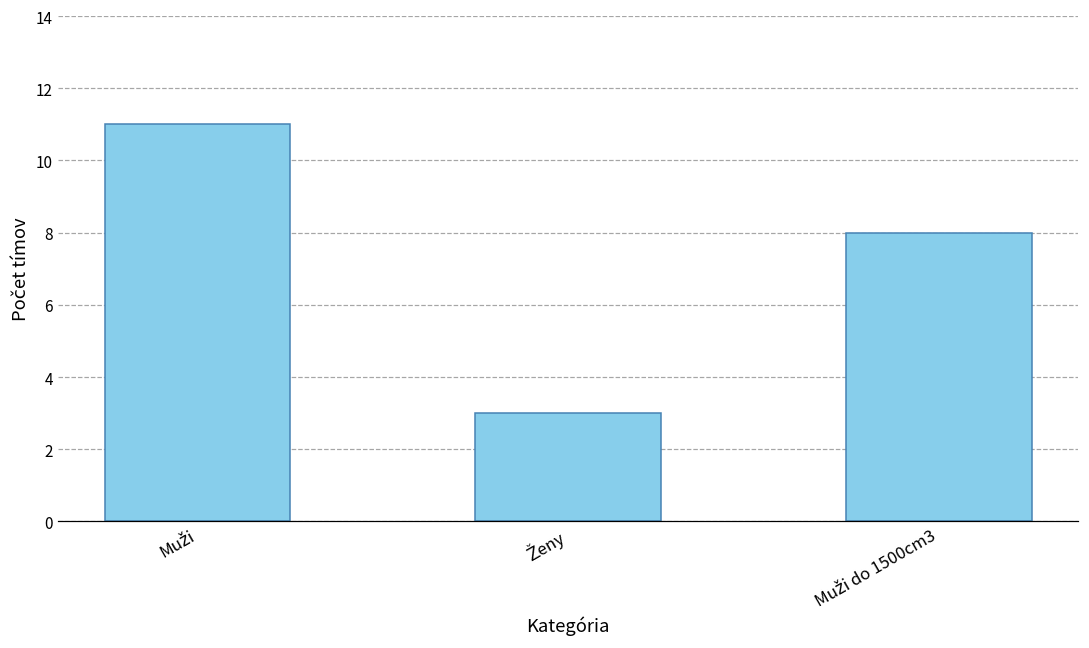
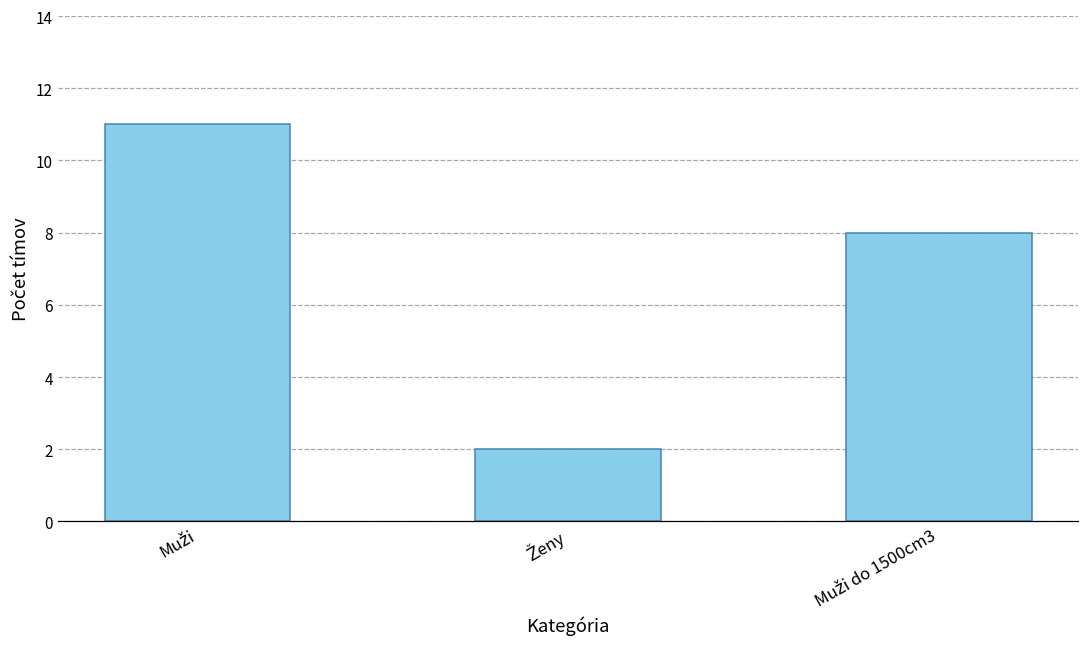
Ženy: 3 -> 2
